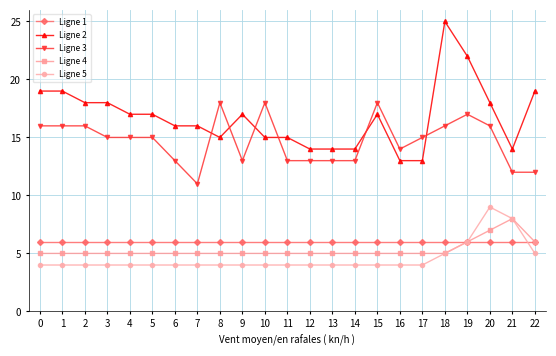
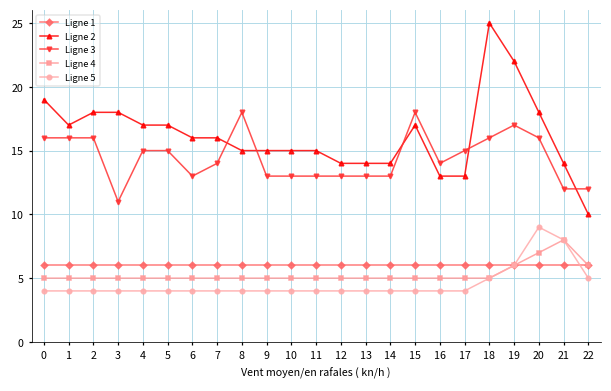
Ligne 2, 1: 19 -> 17
Ligne 3, 3: 15 -> 11
Ligne 3, 7: 11 -> 14
Ligne 2, 9: 17 -> 15
Ligne 3, 10: 18 -> 13
Ligne 2, 22: 19 -> 10
